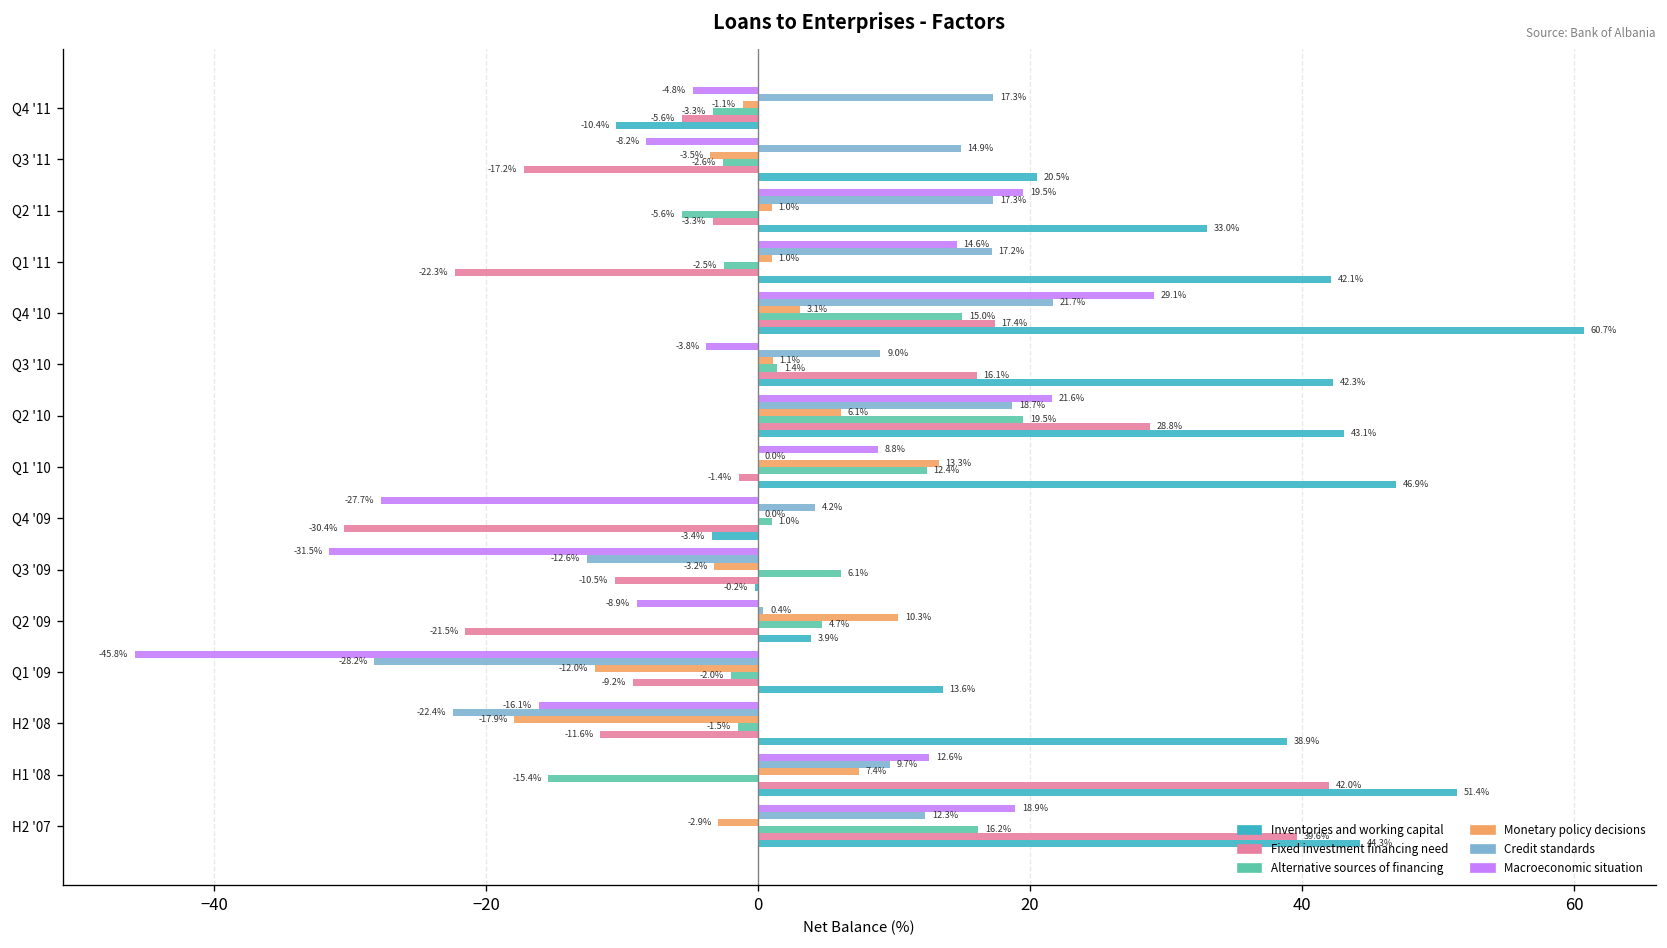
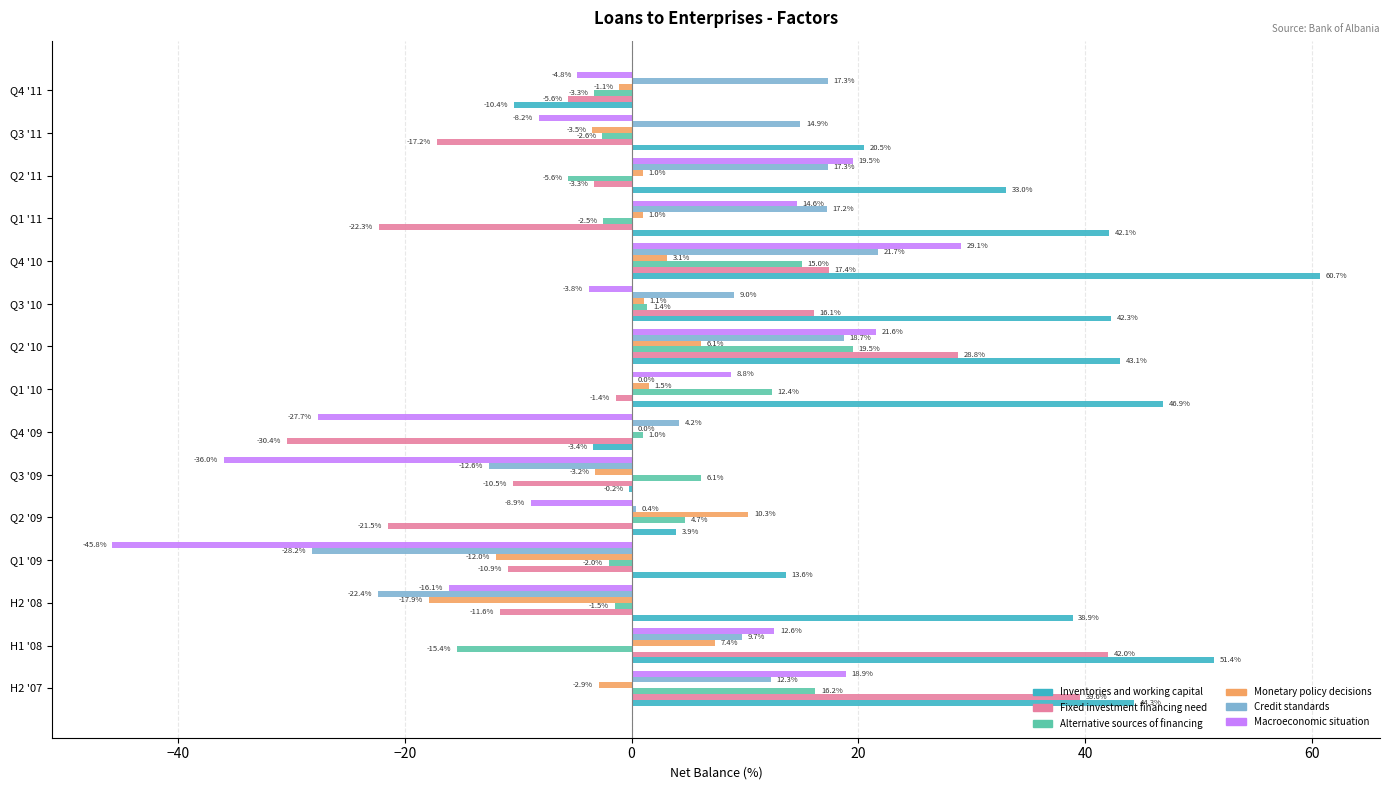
Monetary policy decisions, Q1 '10: 13.3% -> 1.5%
Macroeconomic situation, Q3 '09: -31.5% -> -36.0%
Fixed investment financing need, Q1 '09: -9.2% -> -10.9%
